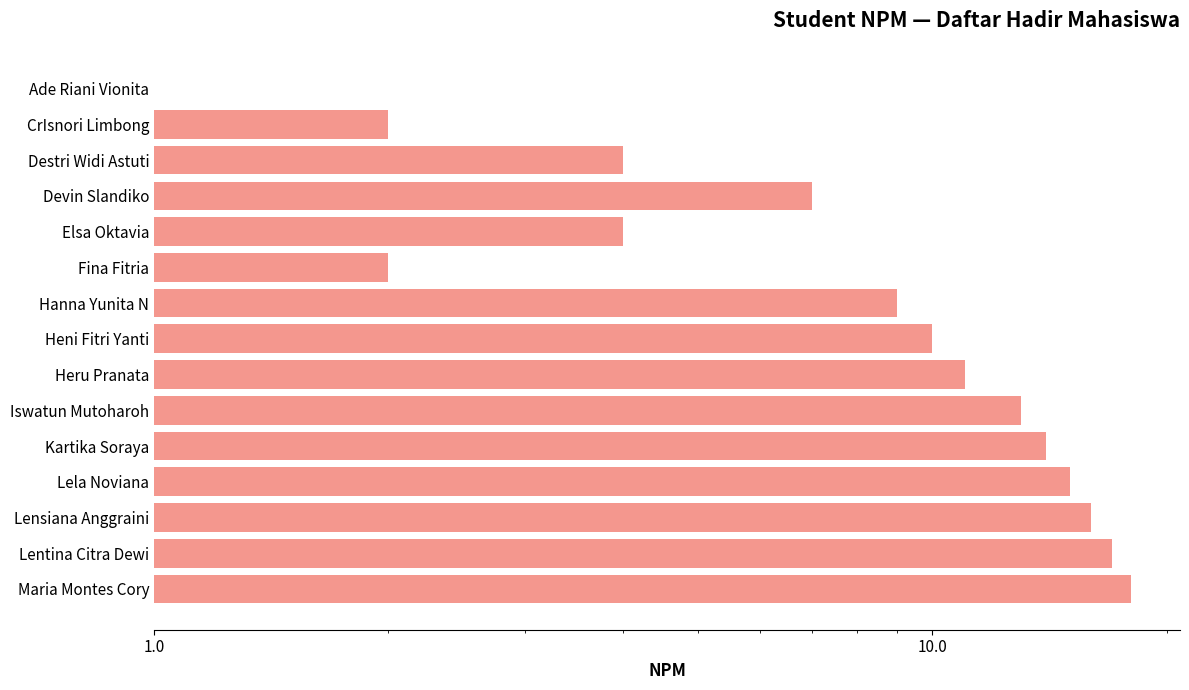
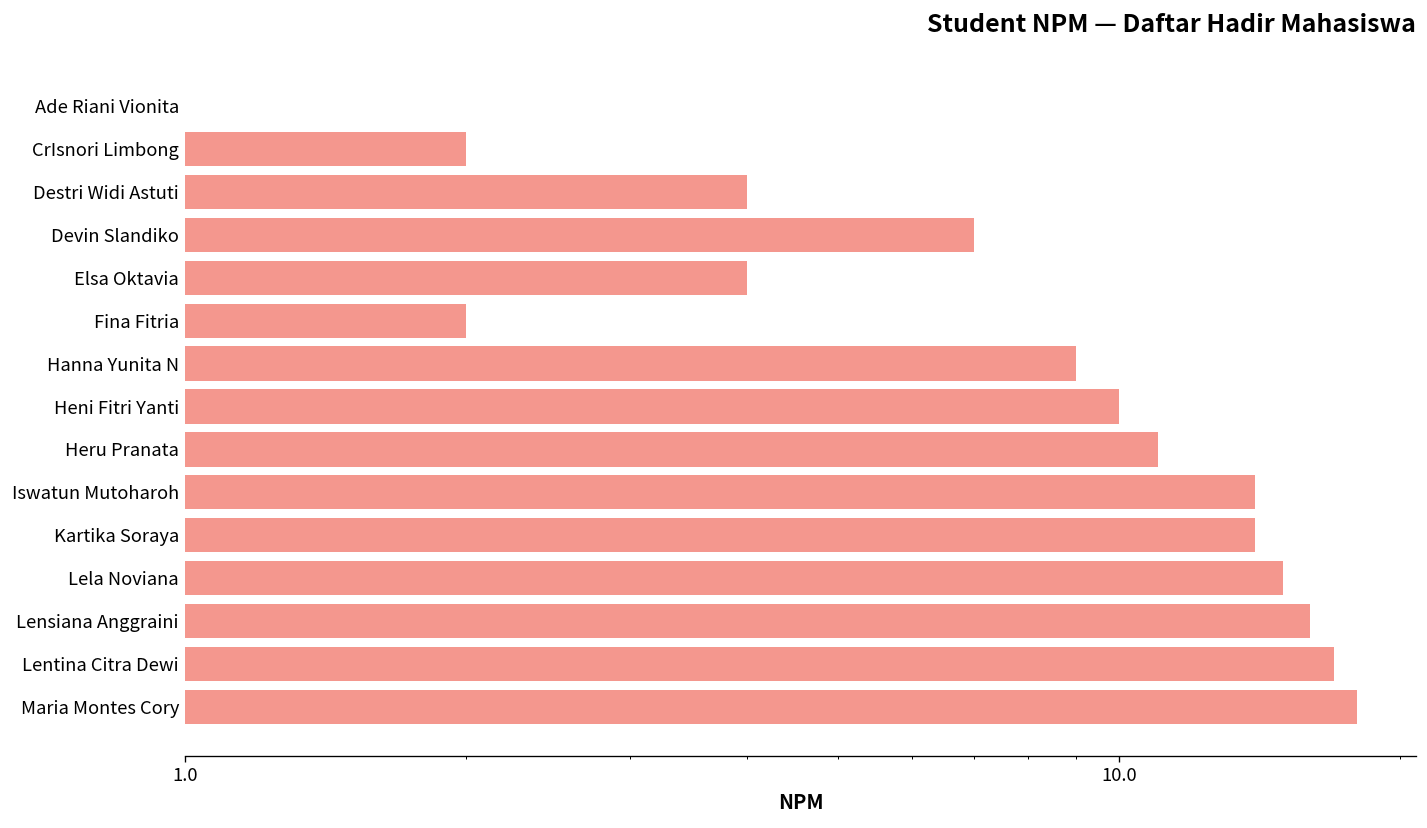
Iswatun Mutoharoh: 13.0 -> 14.0
